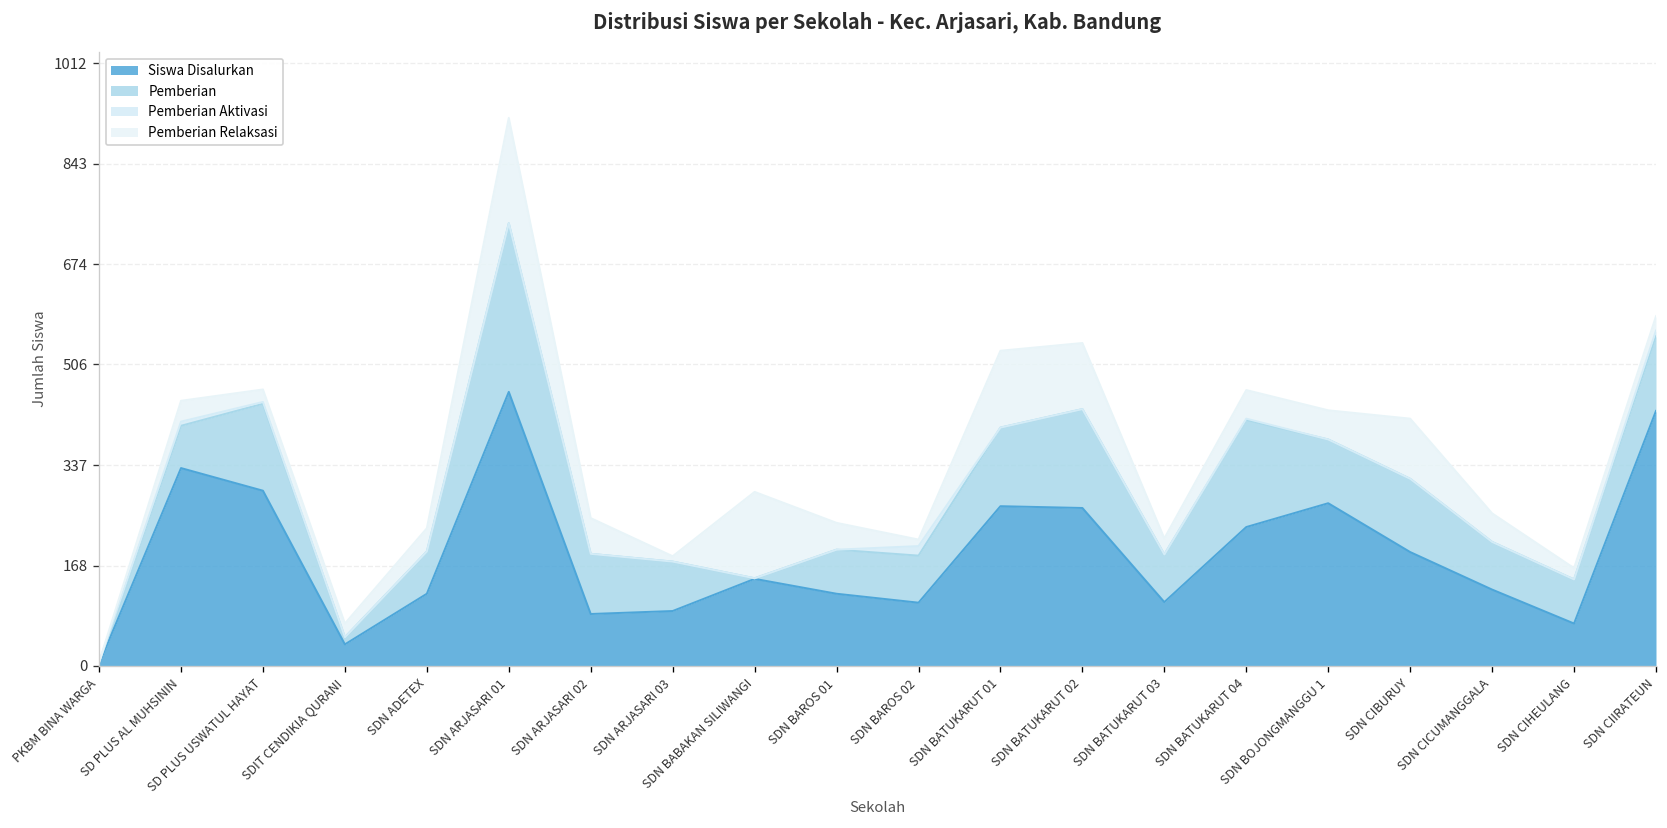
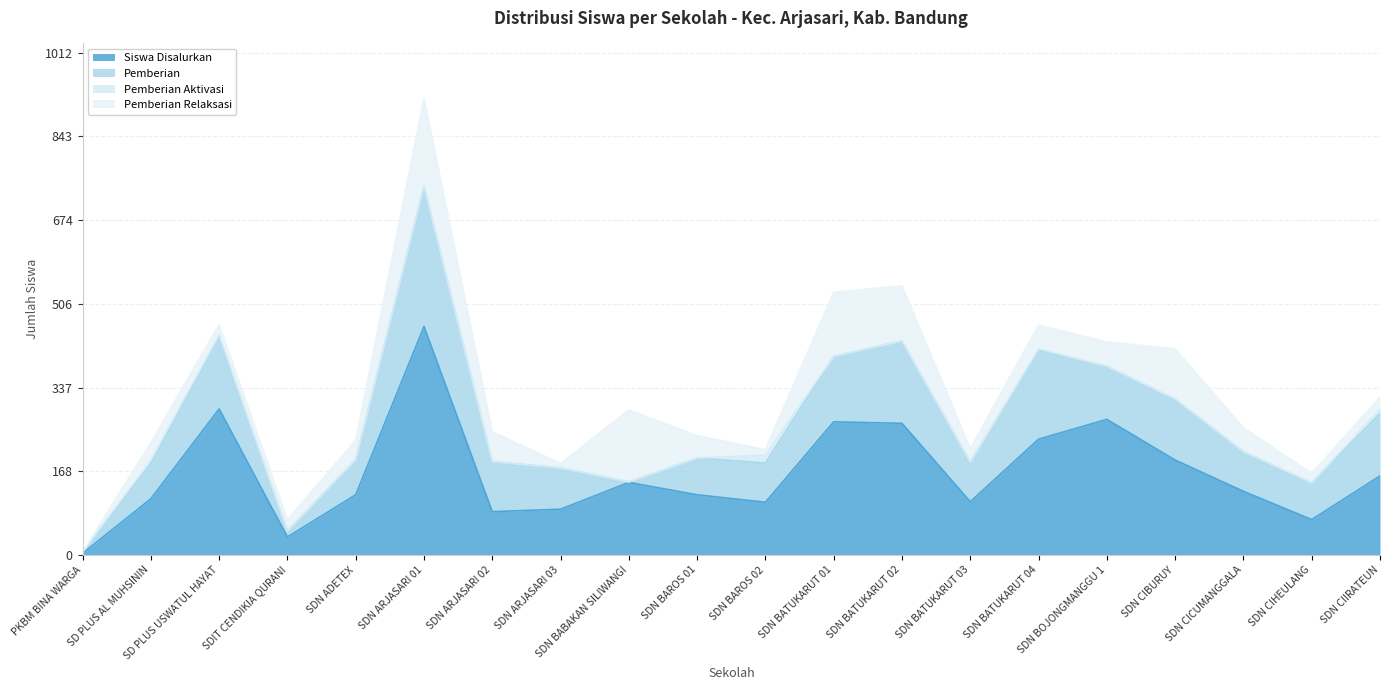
Siswa Disalurkan, SD PLUS AL MUHSININ: 330 -> 110
Siswa Disalurkan, SDN CIIRATEUN: 430 -> 160
